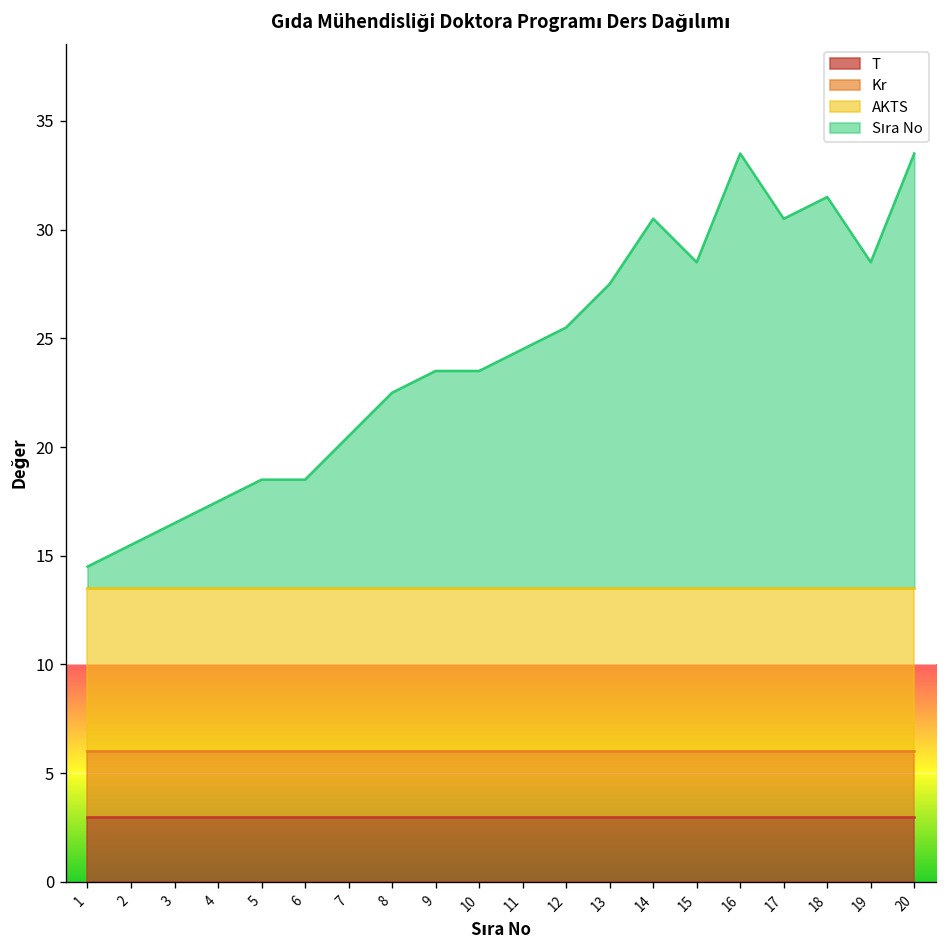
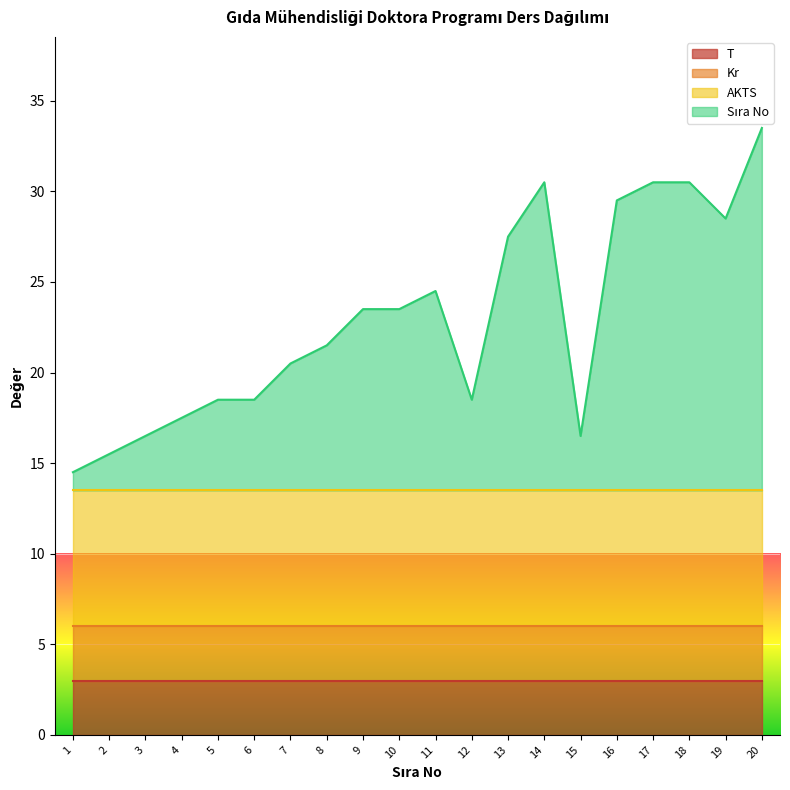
Sıra No, 8: 22.5 -> 21.5
Sıra No, 12: 25.5 -> 18.5
Sıra No, 15: 28.5 -> 16.5
Sıra No, 16: 33.5 -> 29.5
Sıra No, 18: 31.5 -> 30.5
